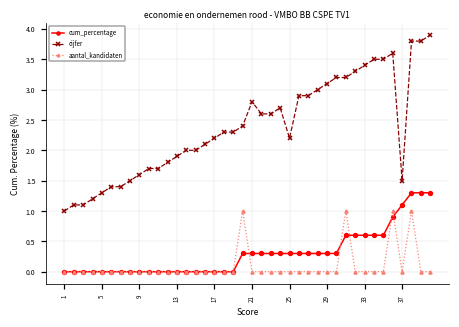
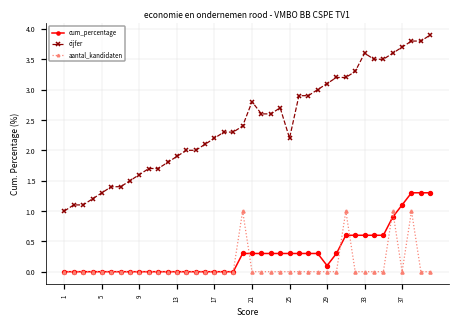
cum_percentage, 29: 0.3 -> 0.1
cijfer, 33: 3.4 -> 3.6
cijfer, 37: 1.5 -> 3.7
